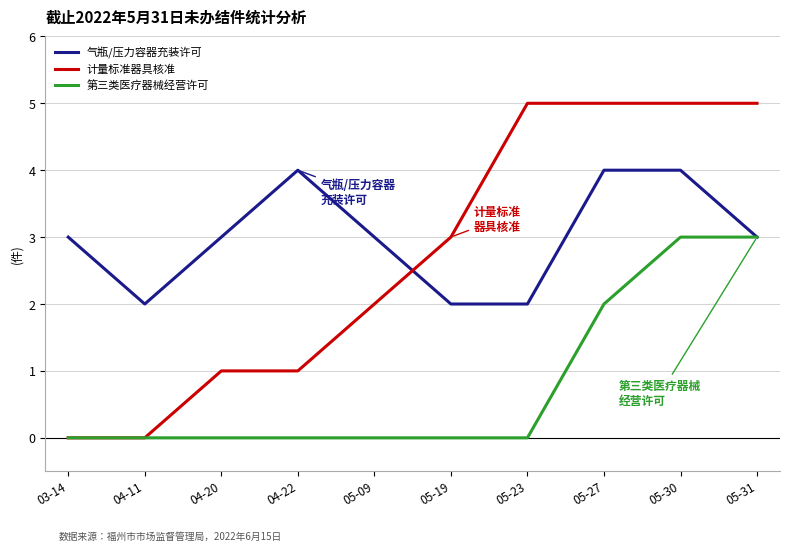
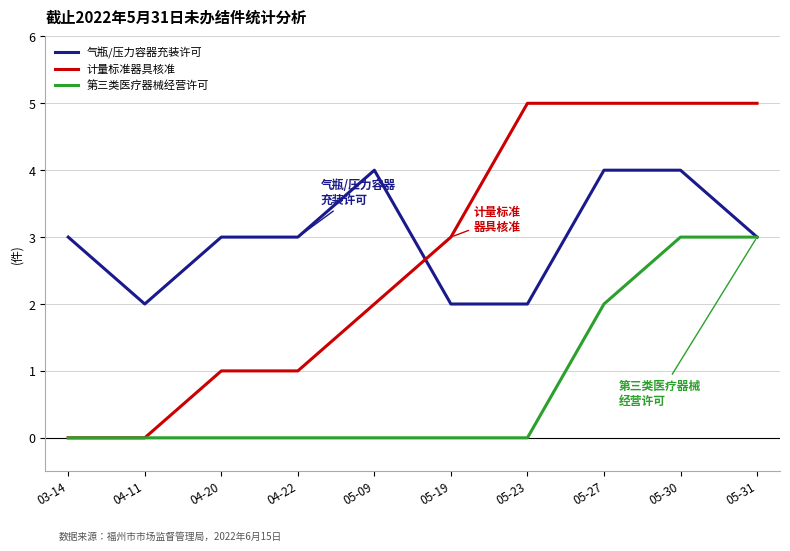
气瓶/压力容器充装许可, 04-22: 4 -> 3
气瓶/压力容器充装许可, 05-09: 3 -> 4
